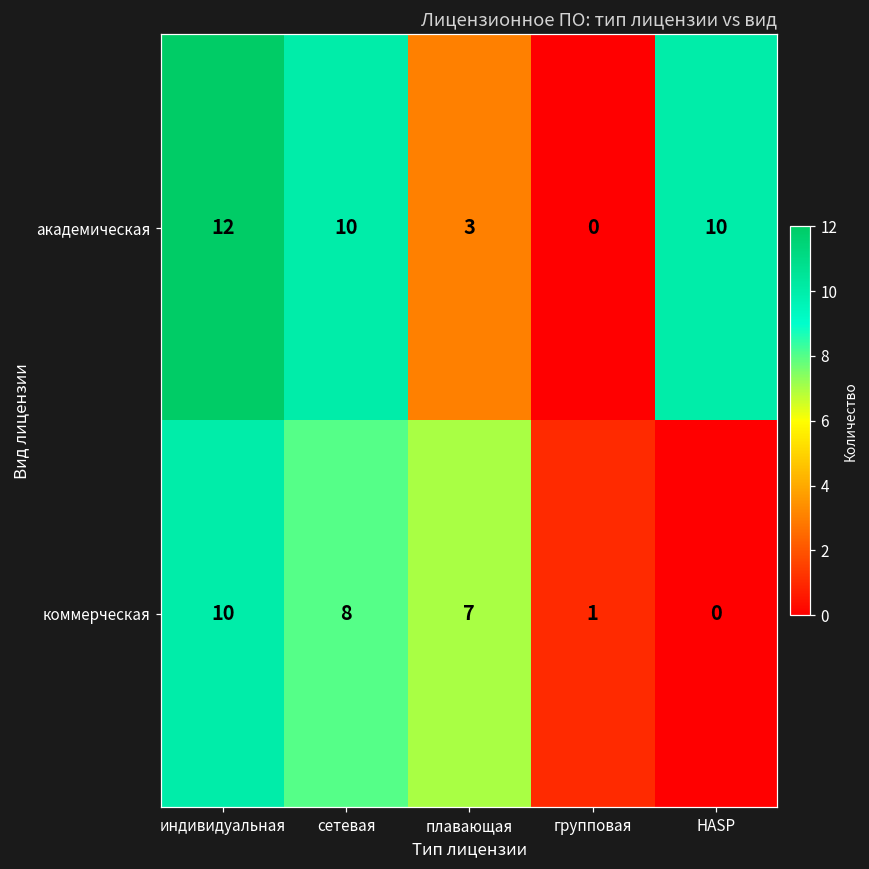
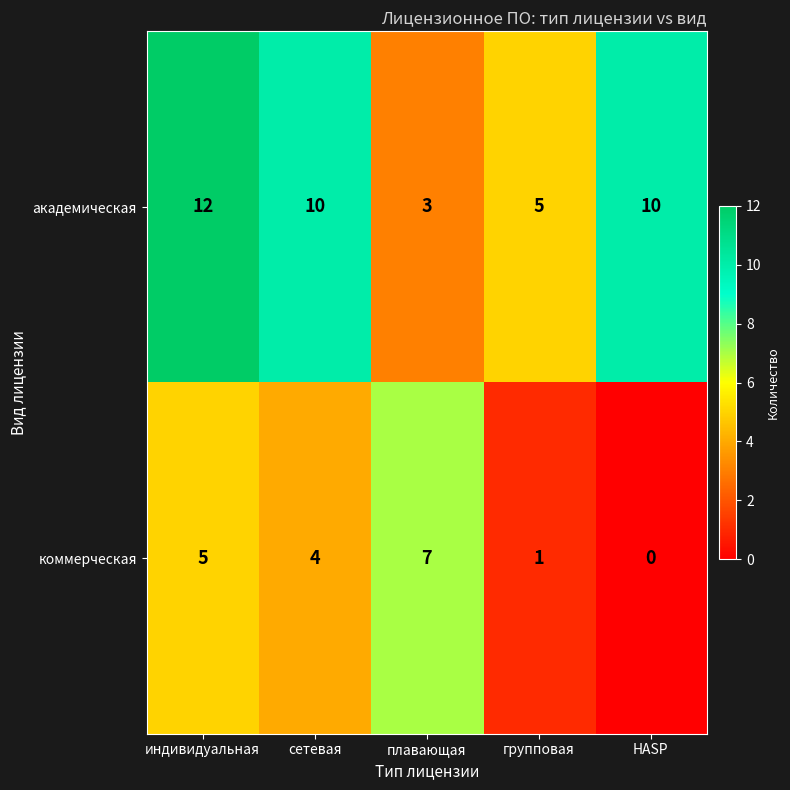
академическая, групповая: 0 -> 5
коммерческая, индивидуальная: 10 -> 5
коммерческая, сетевая: 8 -> 4
